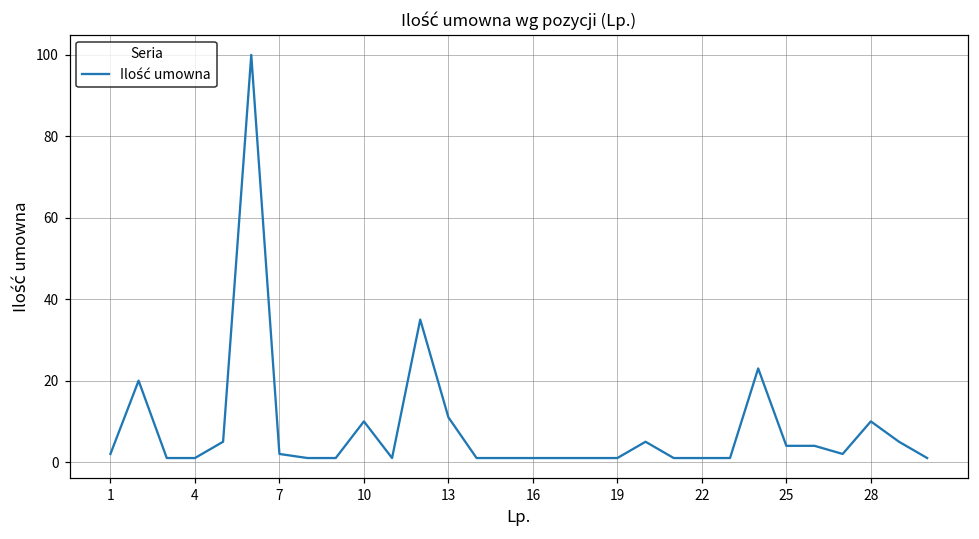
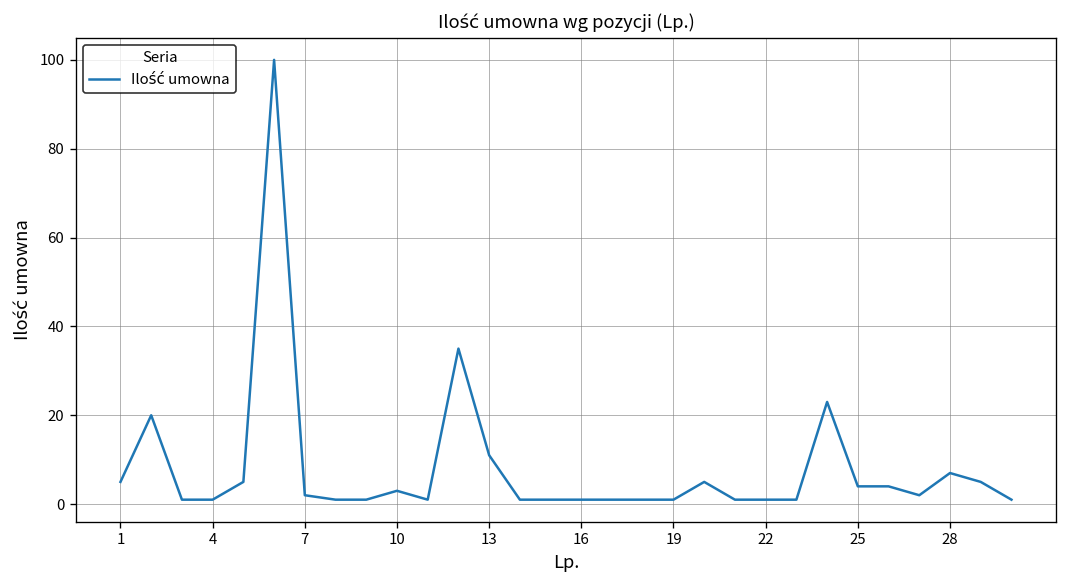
1: 2 -> 5
10: 10 -> 3
28: 10 -> 7
